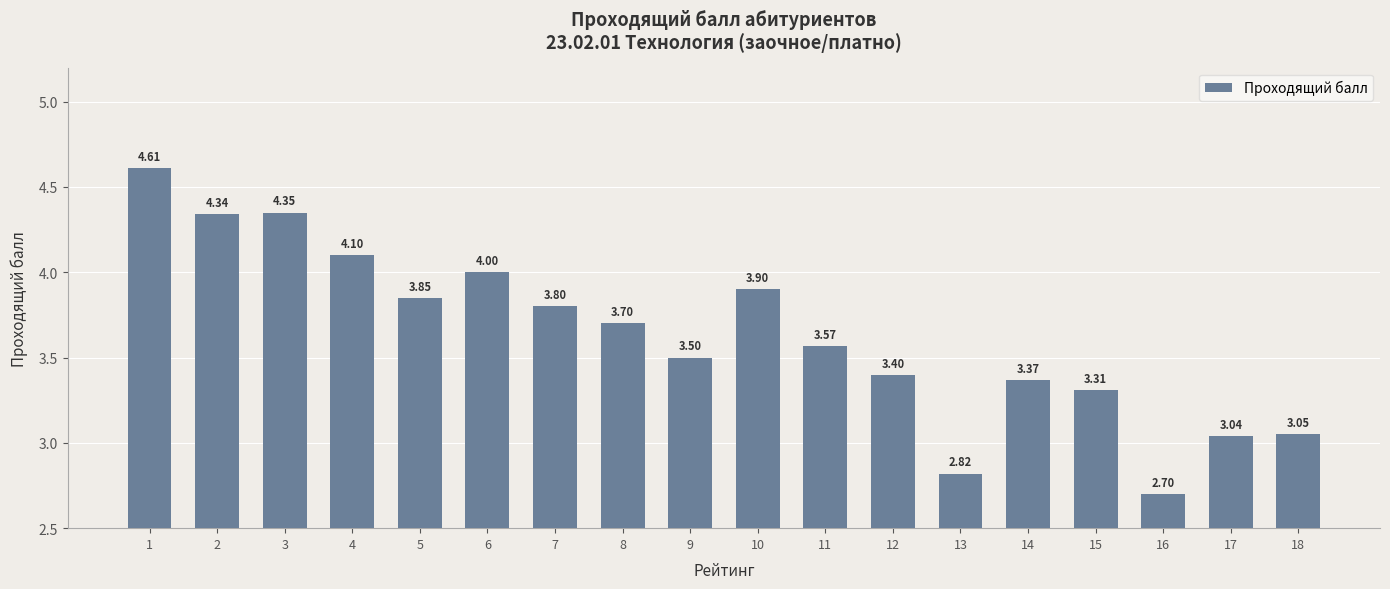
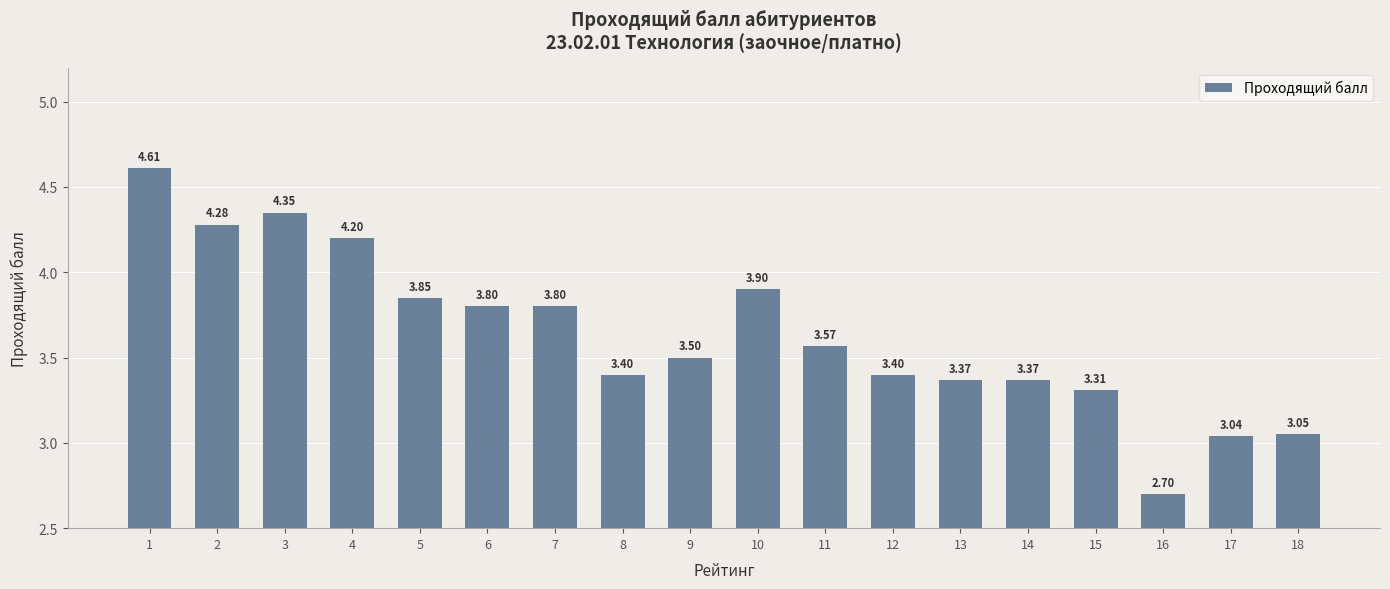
2: 4.34 -> 4.28
4: 4.10 -> 4.20
6: 4.00 -> 3.80
8: 3.70 -> 3.40
13: 2.82 -> 3.37
